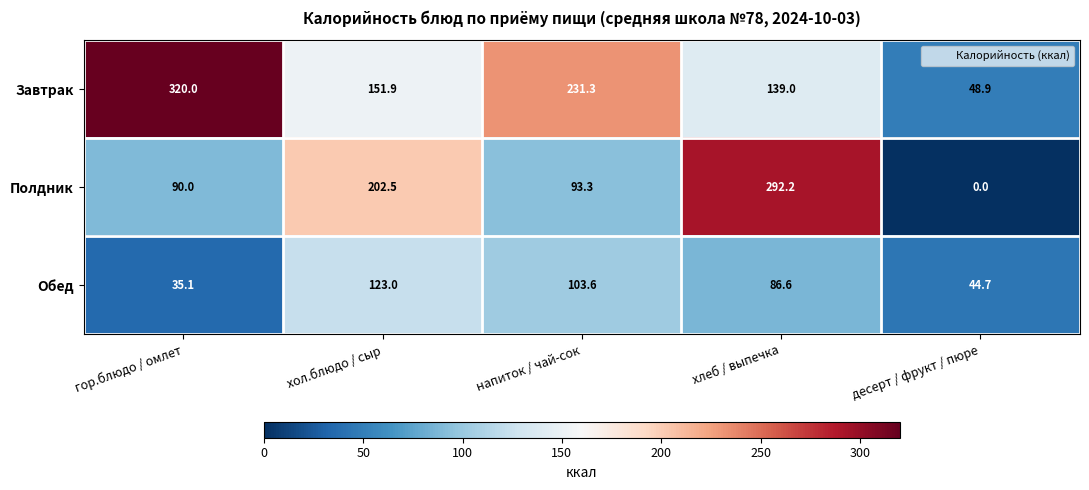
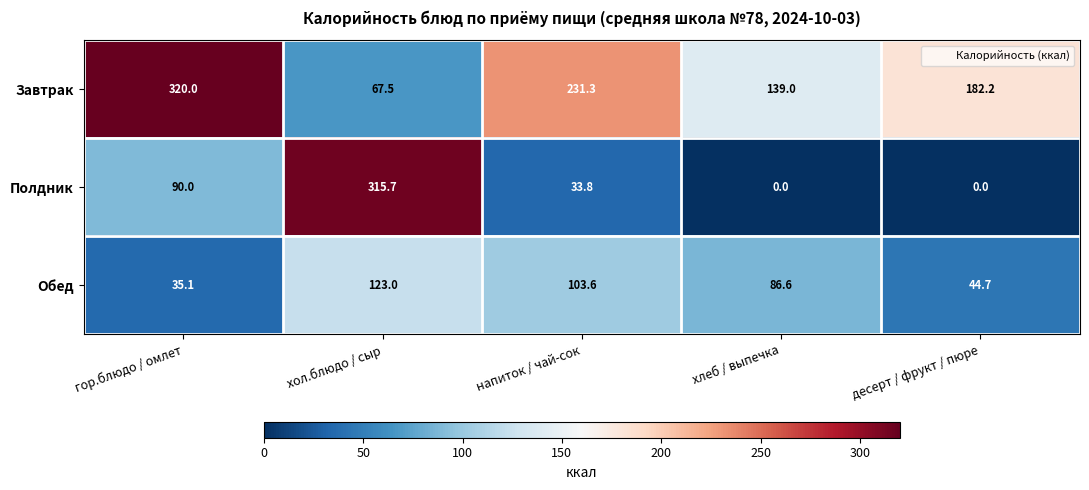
Завтрак, хол.блюдо / сыр: 151.9 -> 67.5
Завтрак, десерт / фрукт / пюре: 48.9 -> 182.2
Полдник, хол.блюдо / сыр: 202.5 -> 315.7
Полдник, напиток / чай-сок: 93.3 -> 33.8
Полдник, хлеб / выпечка: 292.2 -> 0.0
